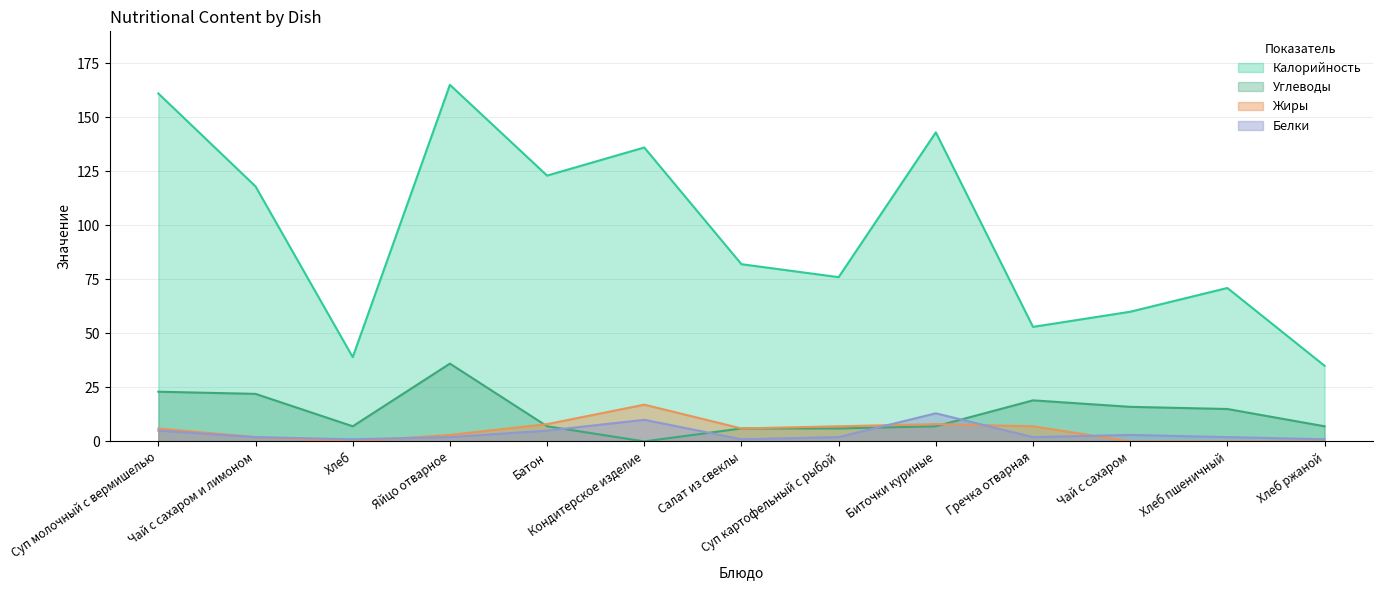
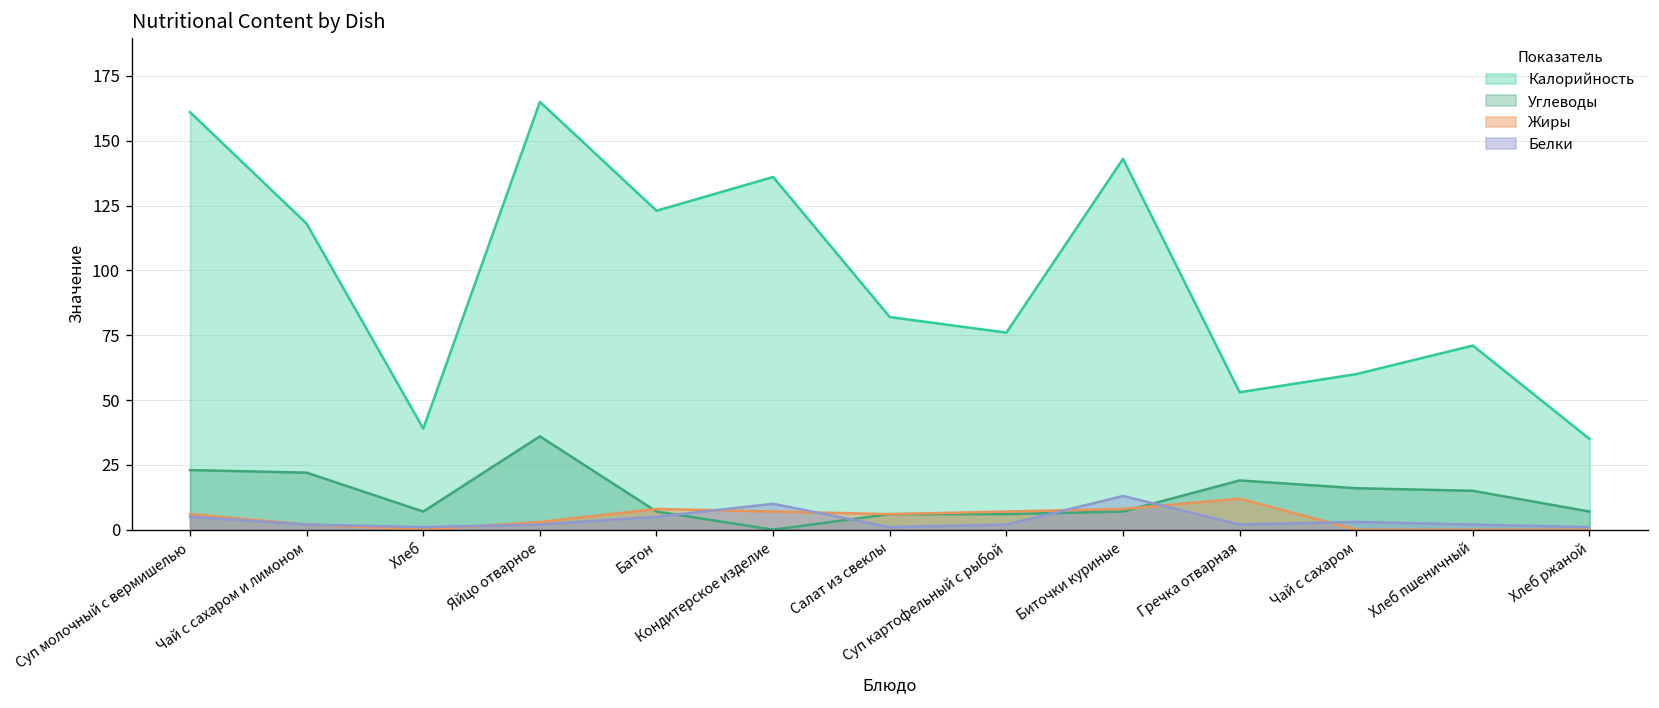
Жиры, Кондитерское изделие: 17 -> 7
Жиры, Гречка отварная: 7 -> 12
